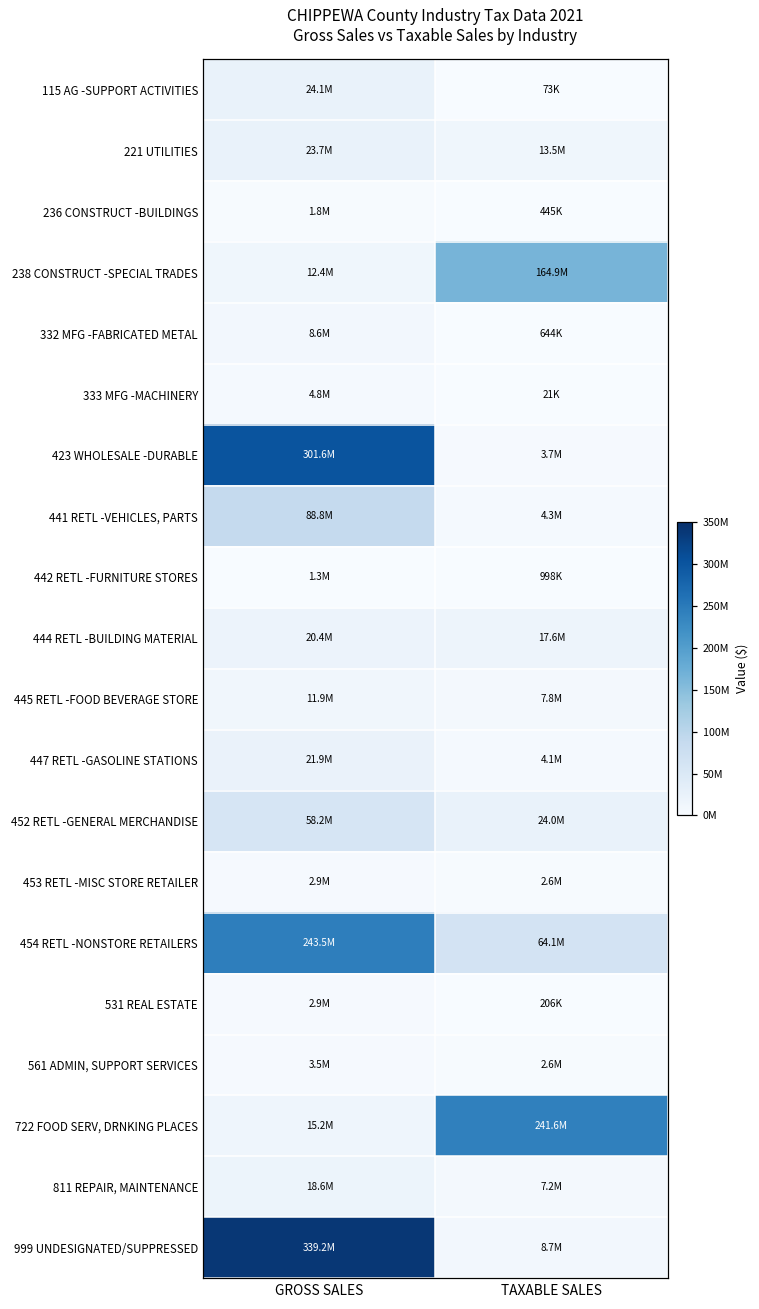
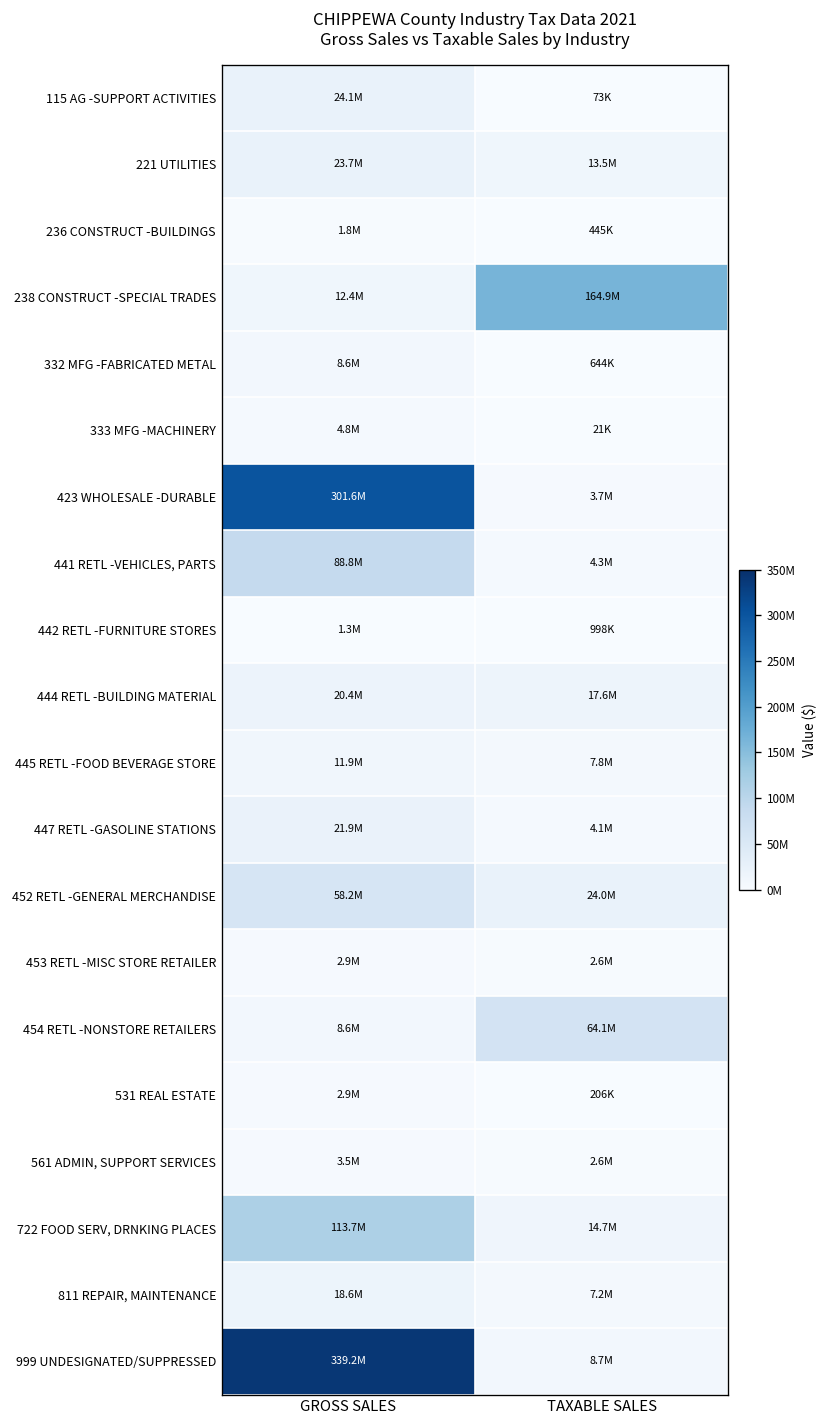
454 RETL -NONSTORE RETAILERS, GROSS SALES: 243.5M -> 8.6M
722 FOOD SERV, DRNKING PLACES, GROSS SALES: 15.2M -> 113.7M
722 FOOD SERV, DRNKING PLACES, TAXABLE SALES: 241.6M -> 14.7M
